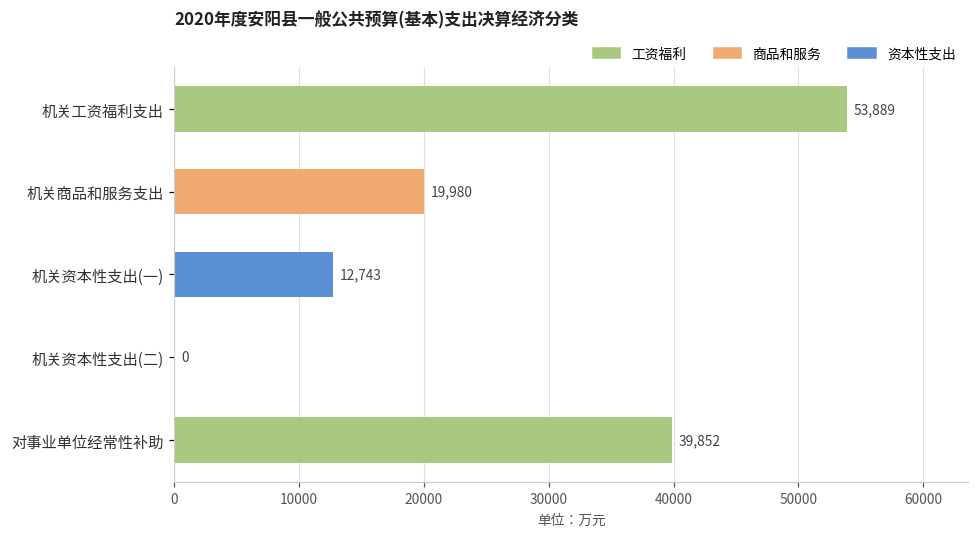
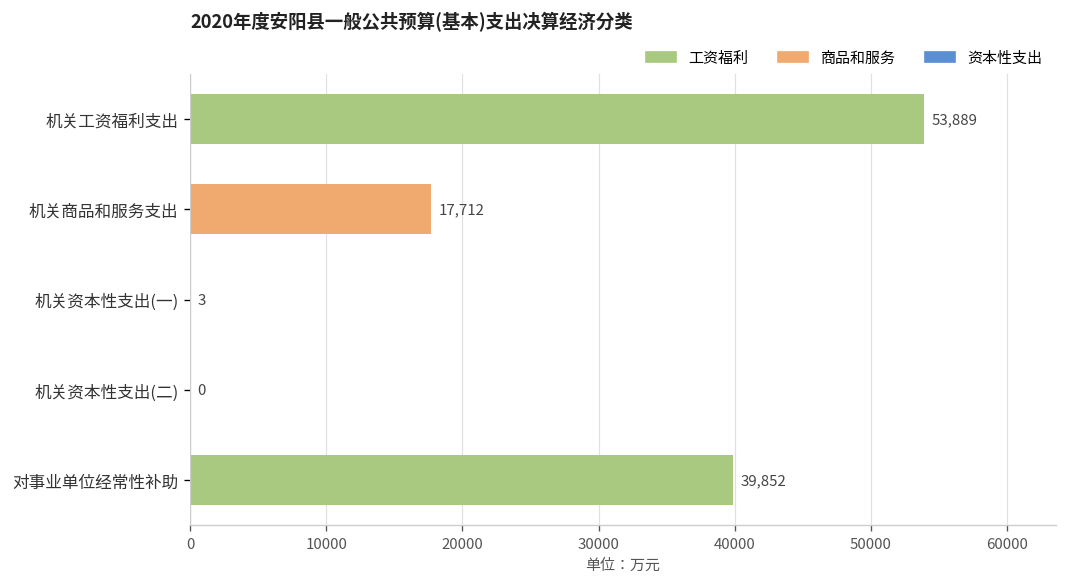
机关商品和服务支出: 19,980 -> 17,712
机关资本性支出(一): 12,743 -> 3
